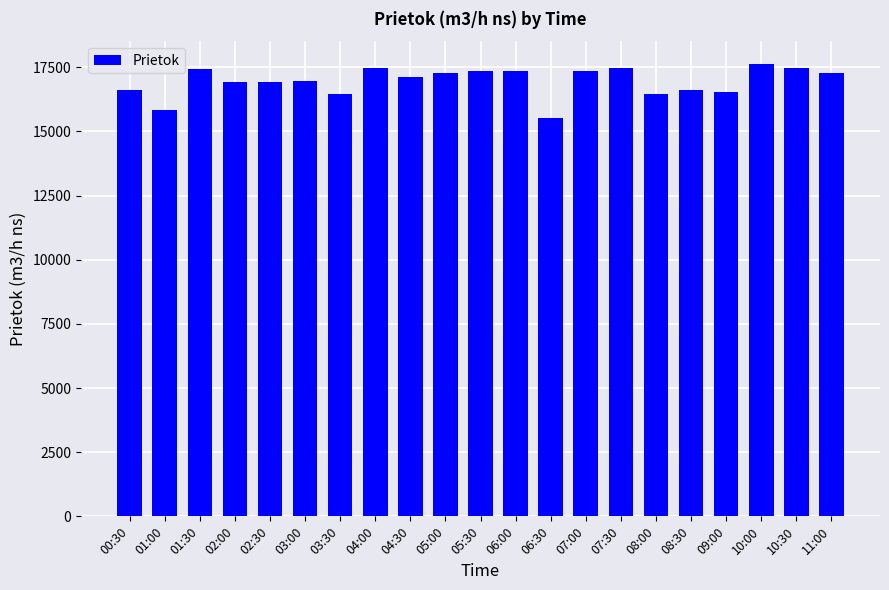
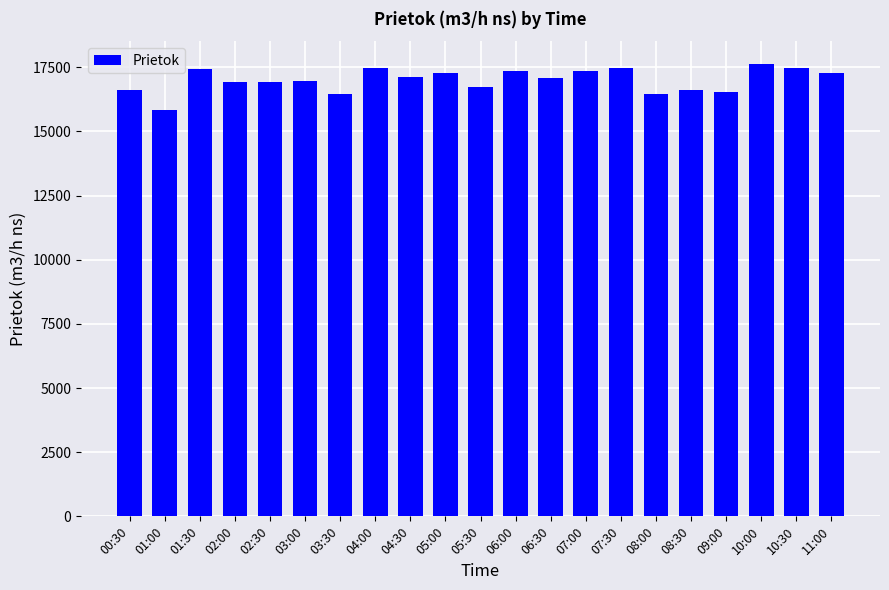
05:30: 17300 -> 16700
06:30: 15500 -> 17100
